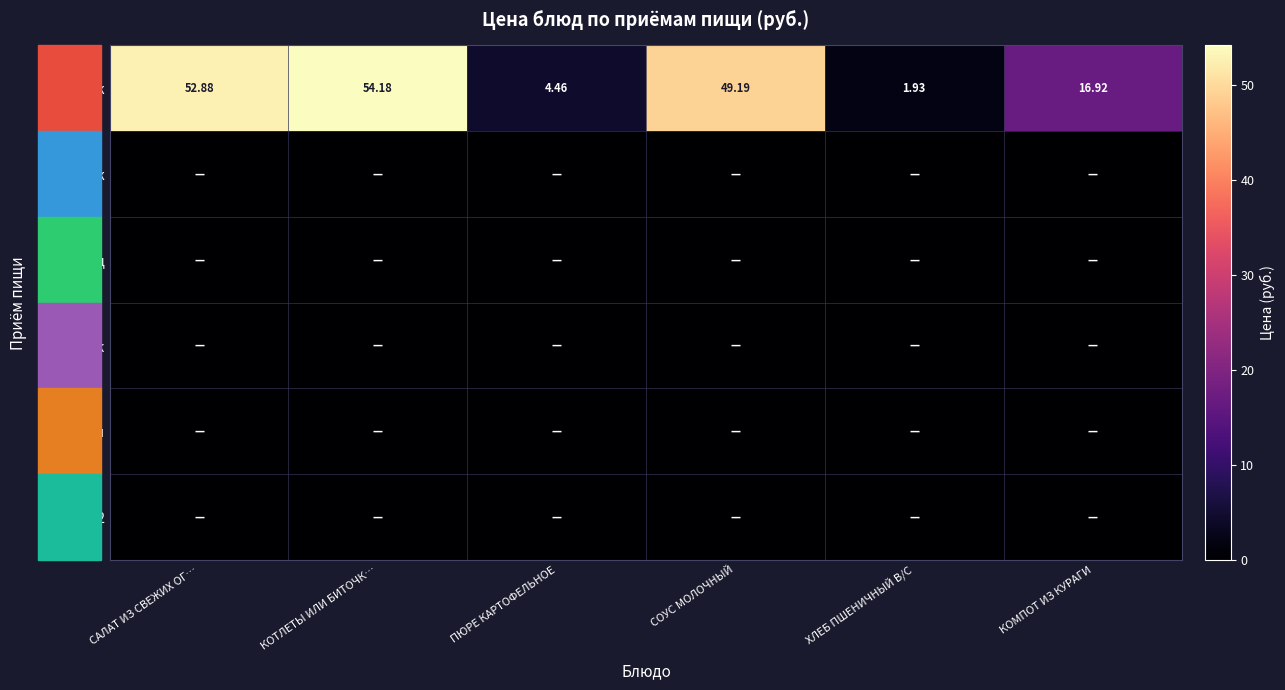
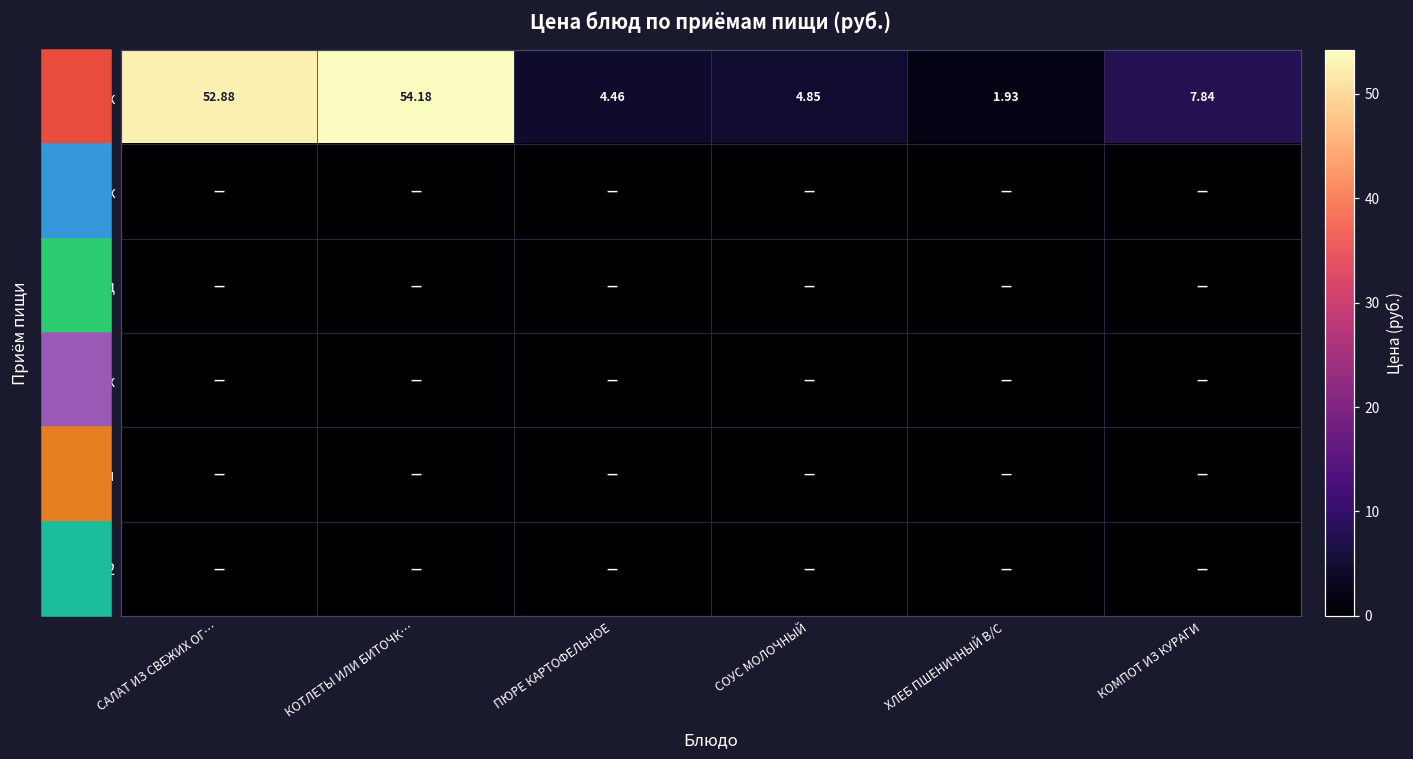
Завтрак, СОУС МОЛОЧНЫЙ: 49.19 -> 4.85
Завтрак, КОМПОТ ИЗ КУРАГИ: 16.92 -> 7.84
